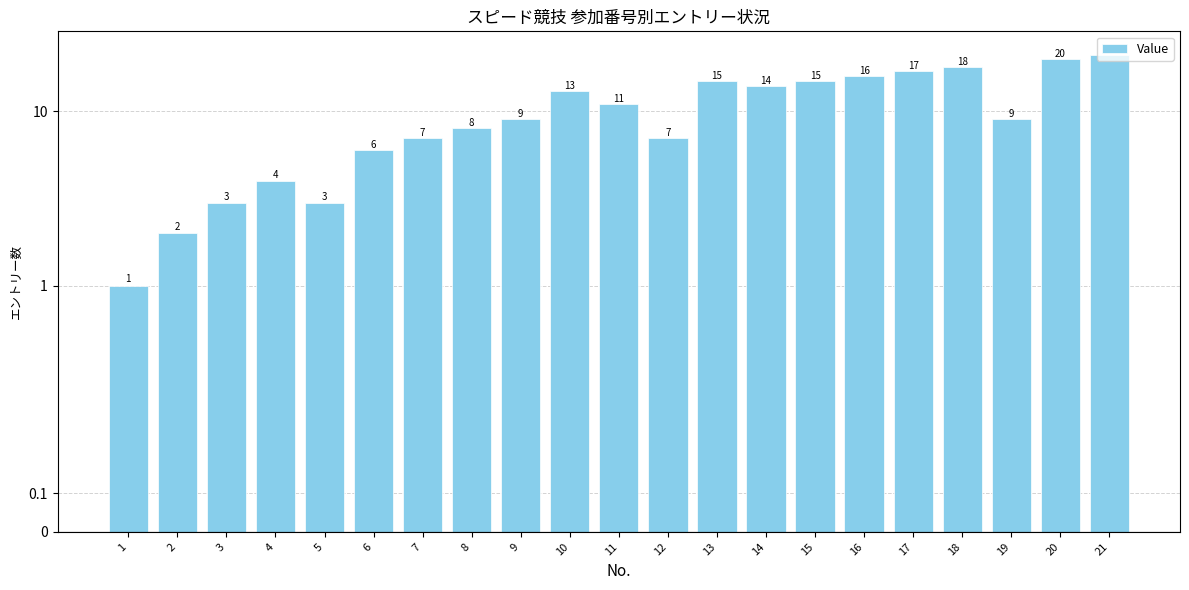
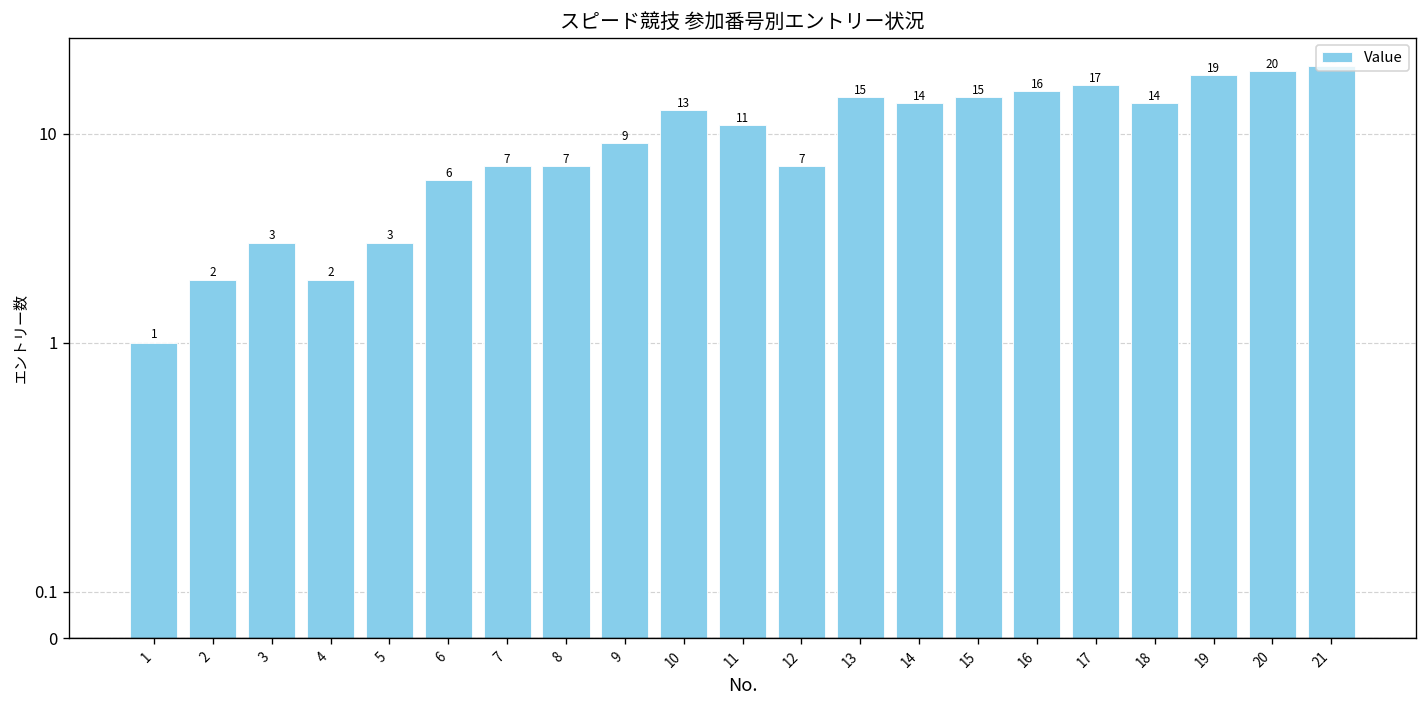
4: 4 -> 2
8: 8 -> 7
18: 18 -> 14
19: 9 -> 19
